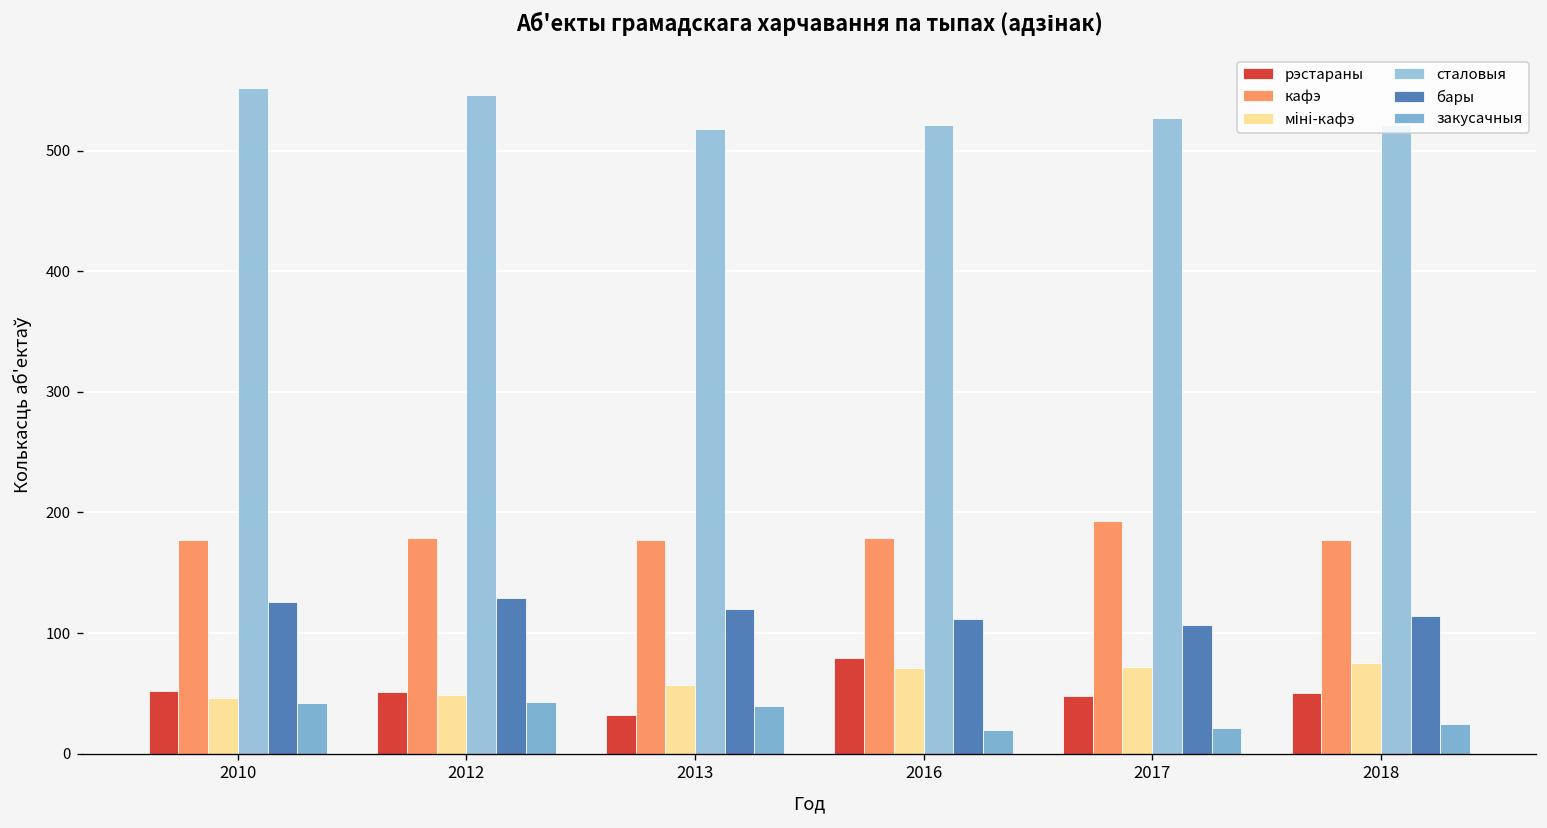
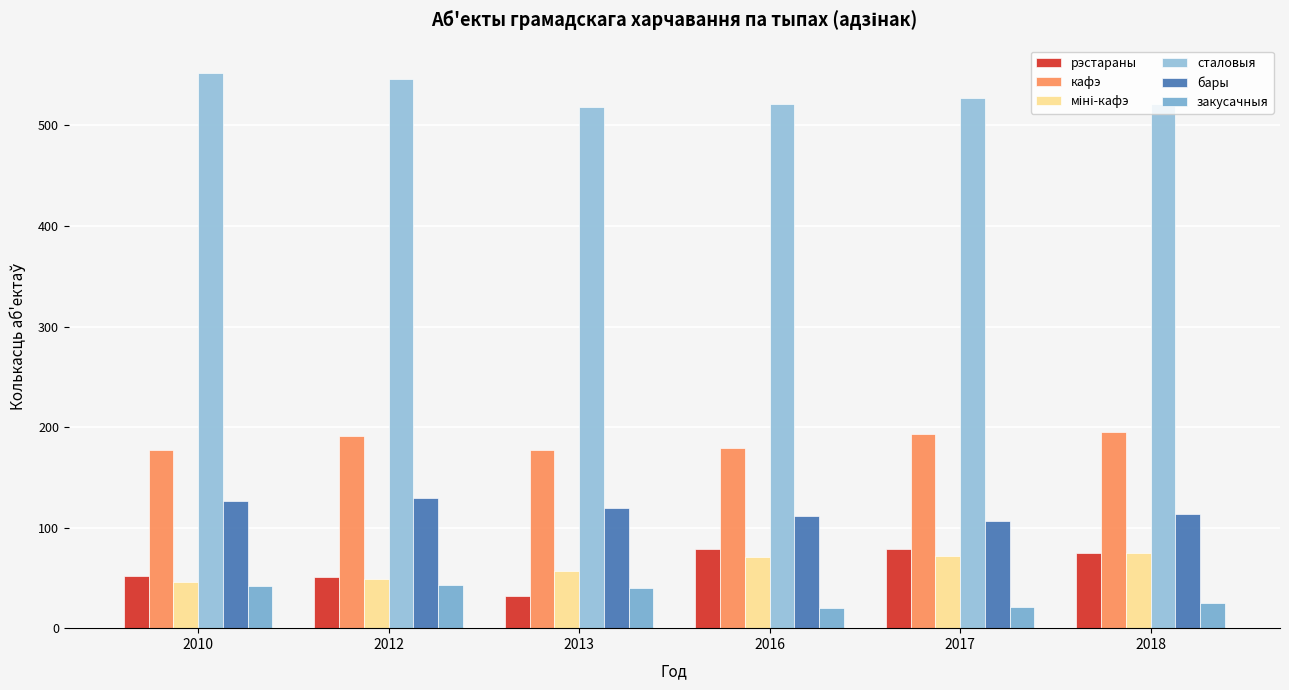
кафэ, 2012: 179 -> 191
рэстараны, 2017: 48 -> 79
рэстараны, 2018: 50 -> 75
кафэ, 2018: 177 -> 195
